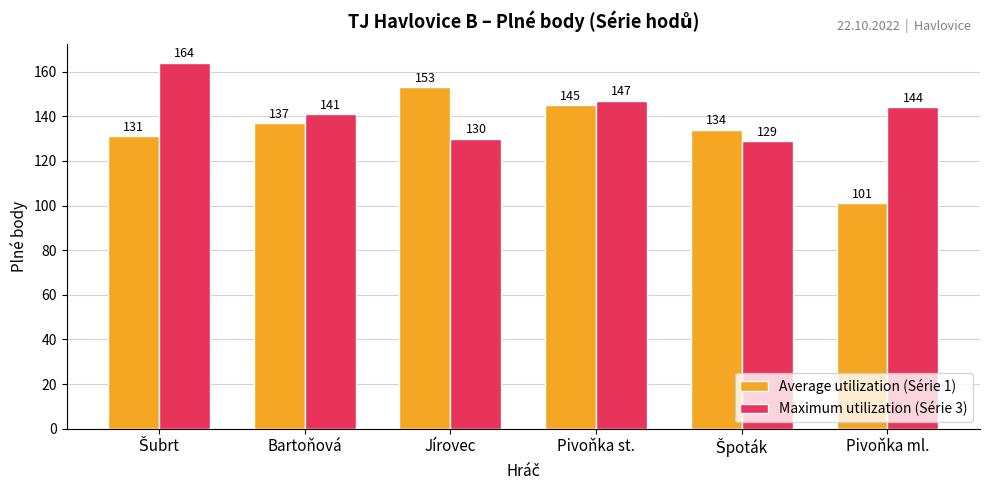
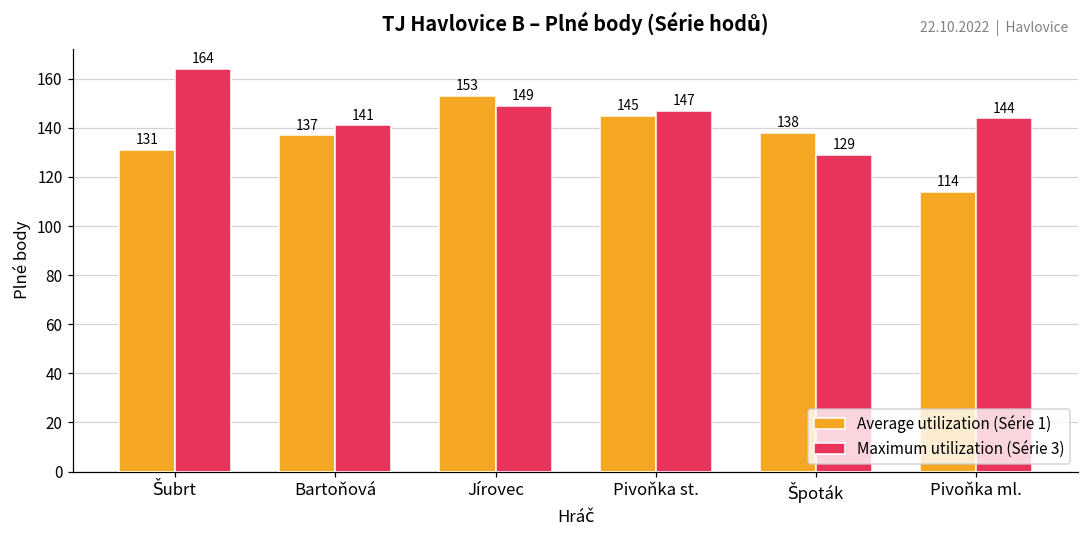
Maximum utilization (Série 3), Jírovec: 130 -> 149
Average utilization (Série 1), Špoták: 134 -> 138
Average utilization (Série 1), Pivoňka ml.: 101 -> 114
